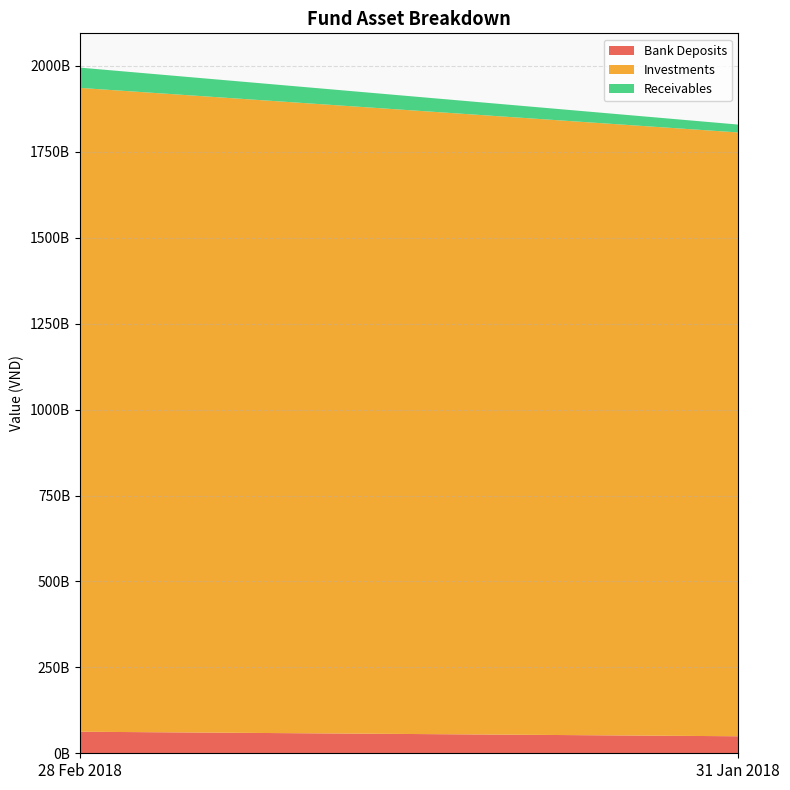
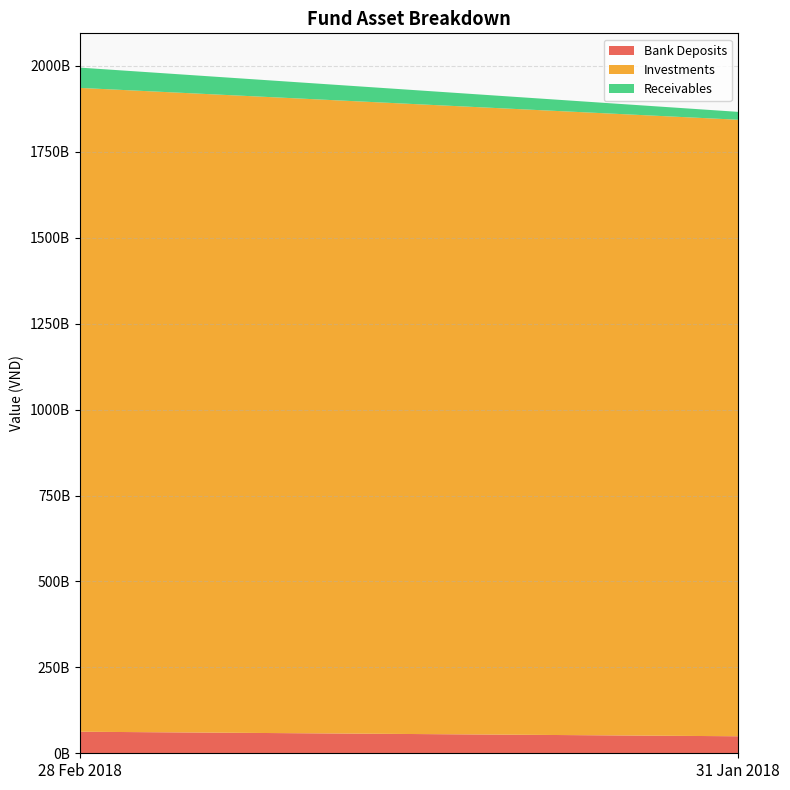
Investments, 31 Jan 2018: 1760000000000 -> 1790000000000
